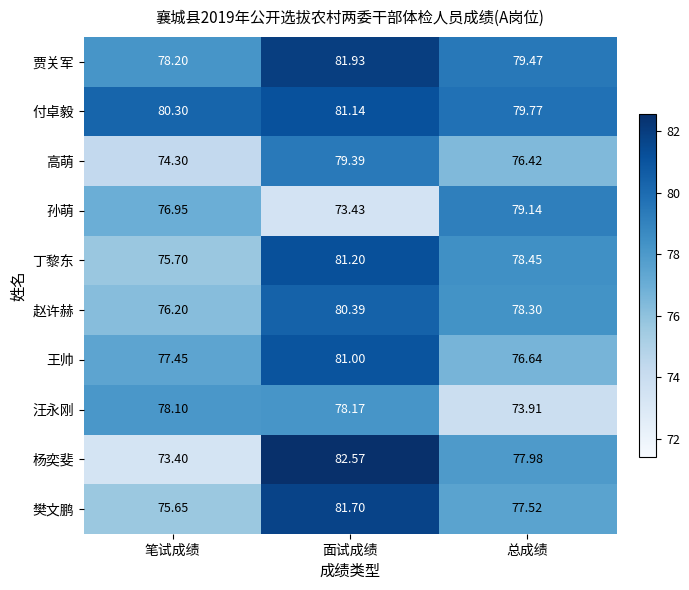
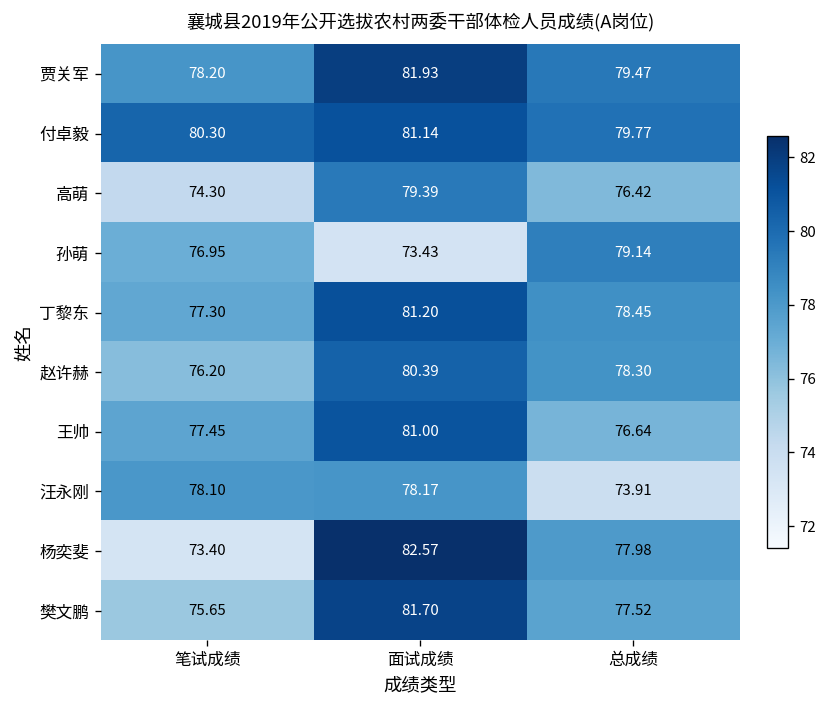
丁黎东, 笔试成绩: 75.70 -> 77.30
